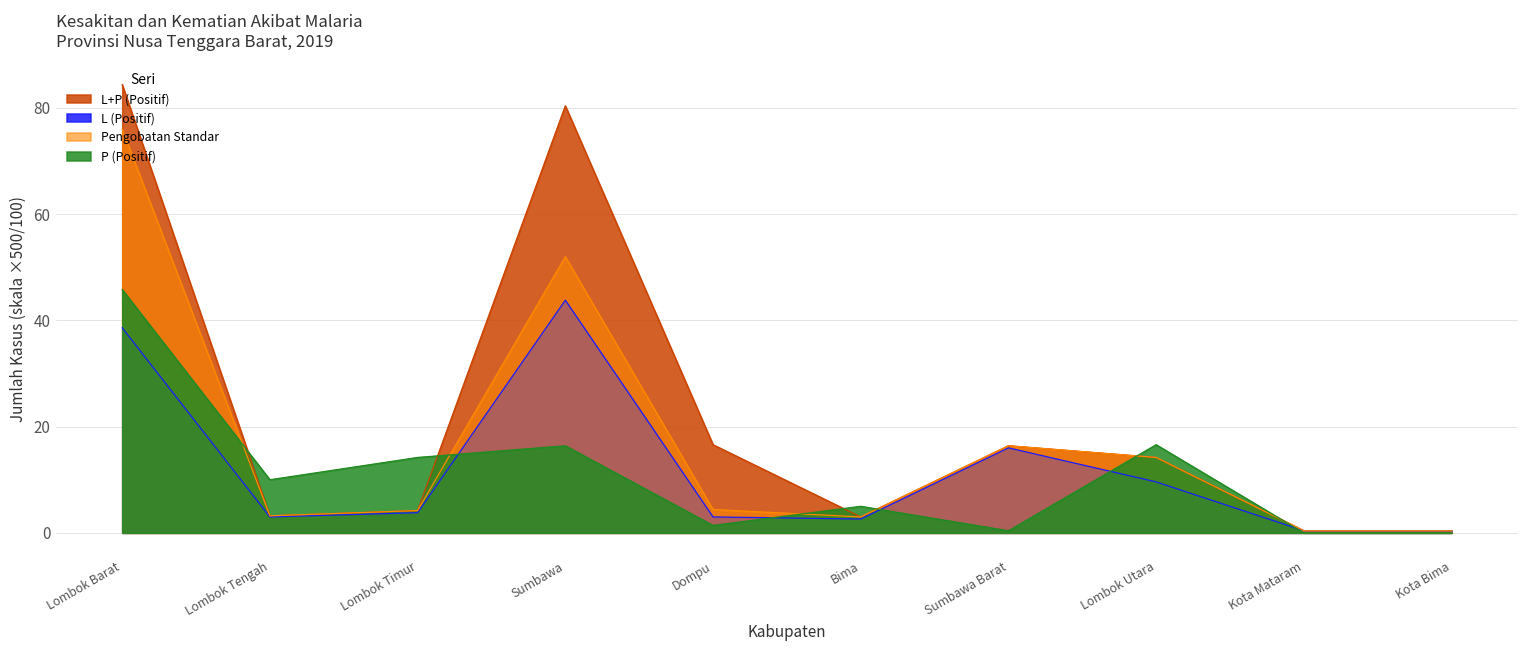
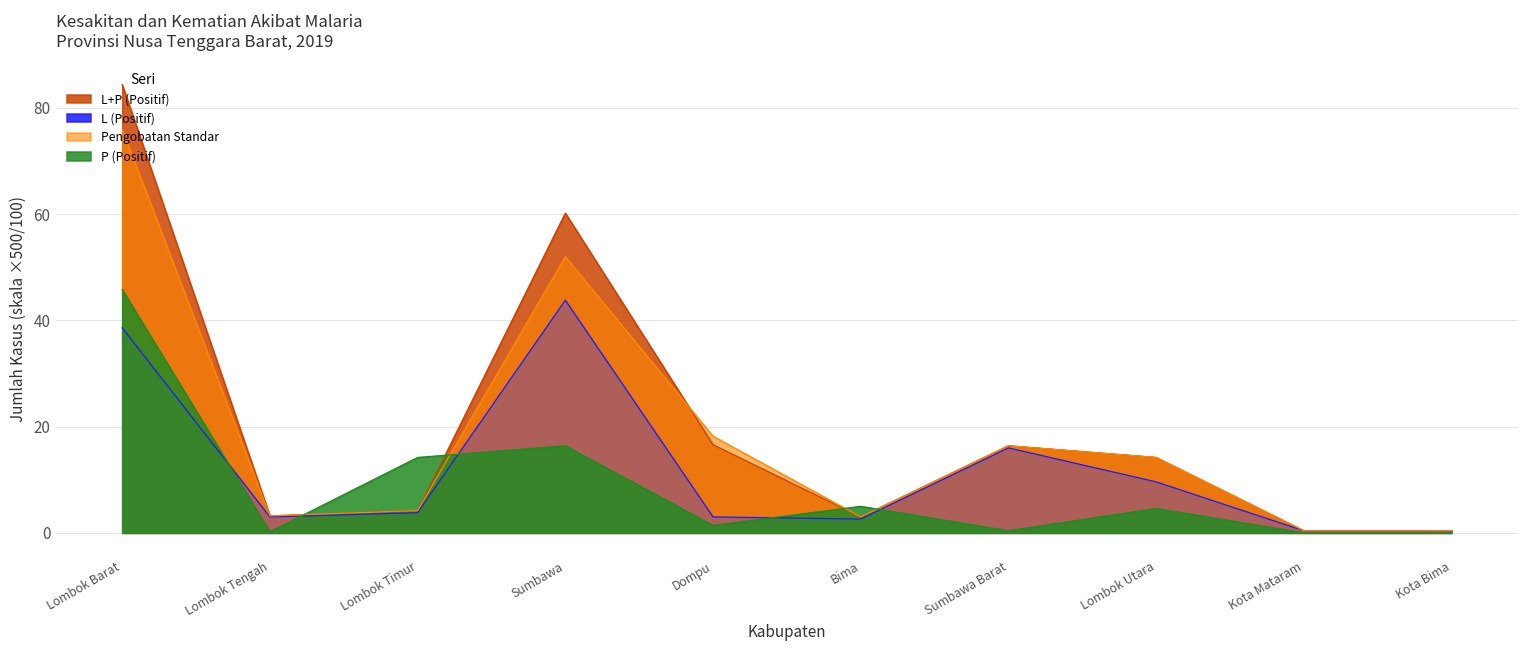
P (Positif), Lombok Tengah: 10 -> 0
L+P (Positif), Sumbawa: 80 -> 60
Pengobatan Standar, Dompu: 4 -> 18
P (Positif), Lombok Utara: 17 -> 5
